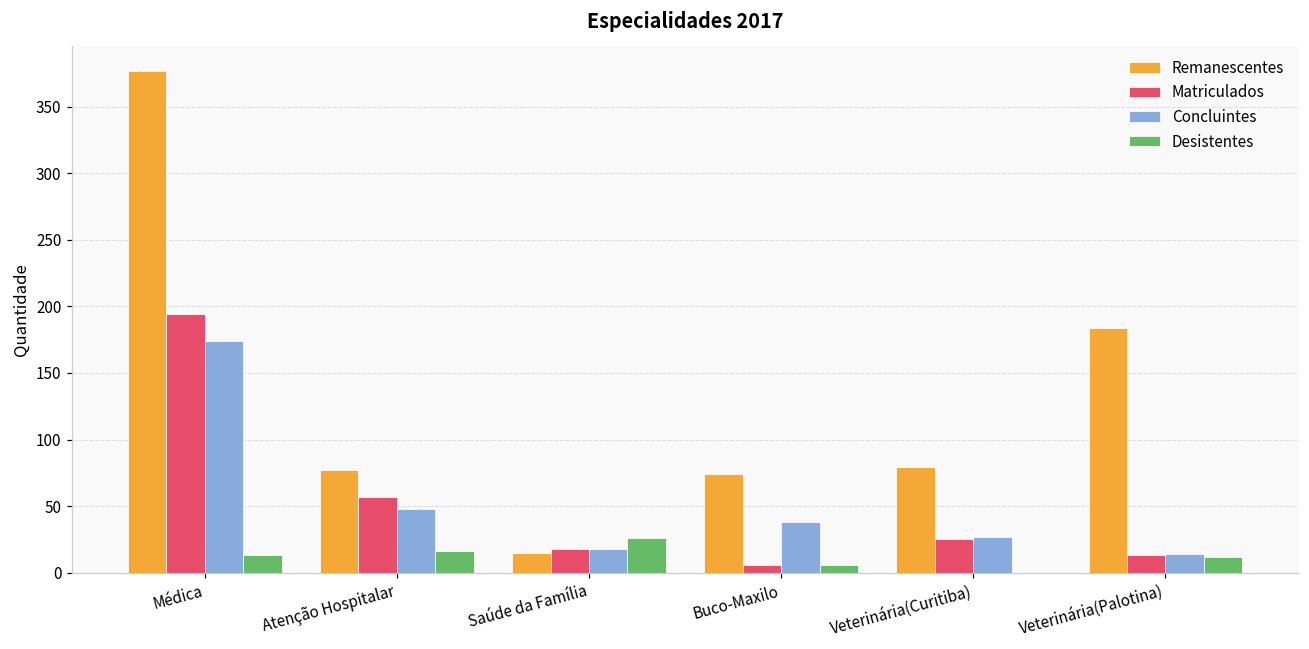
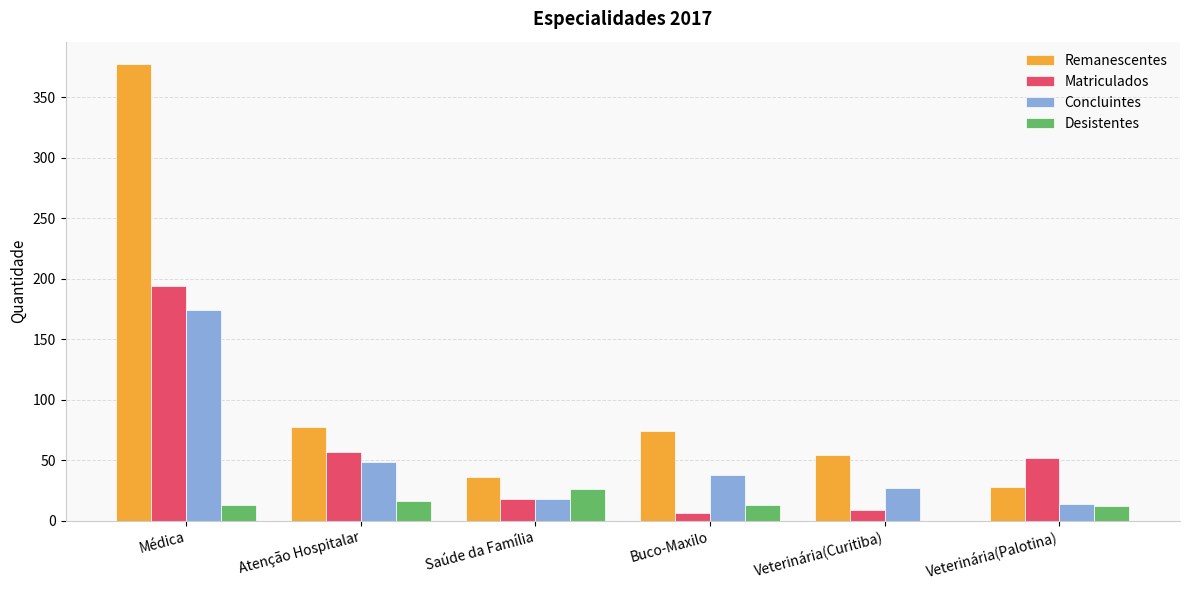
Remanescentes, Saúde da Família: 15 -> 36
Desistentes, Buco-Maxilo: 6 -> 13
Remanescentes, Veterinária(Curitiba): 79 -> 54
Matriculados, Veterinária(Curitiba): 25 -> 9
Remanescentes, Veterinária(Palotina): 184 -> 28
Matriculados, Veterinária(Palotina): 13 -> 52
